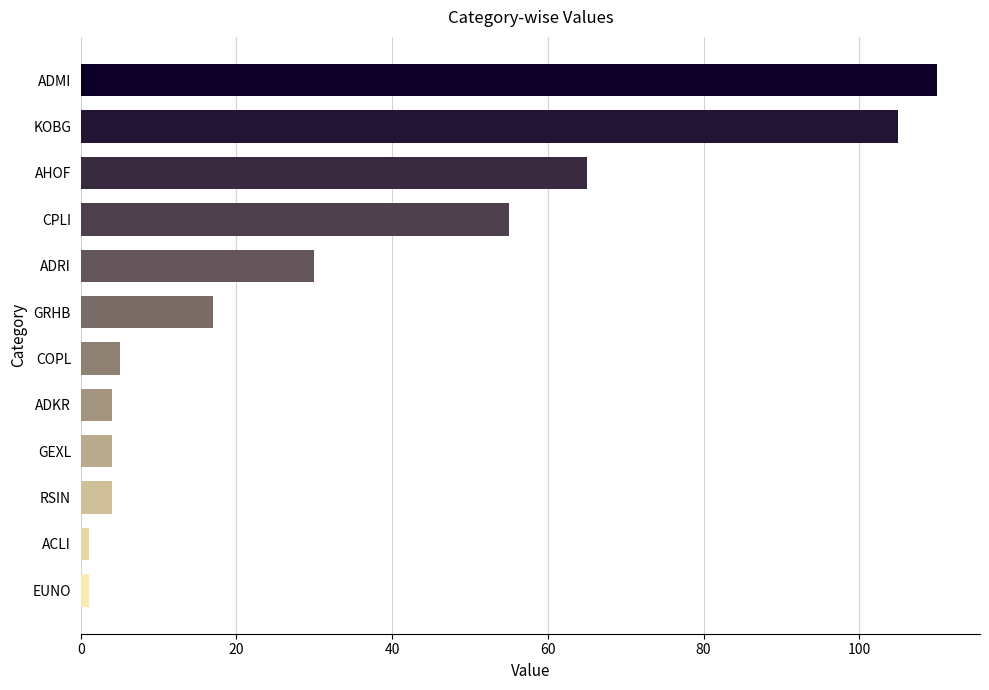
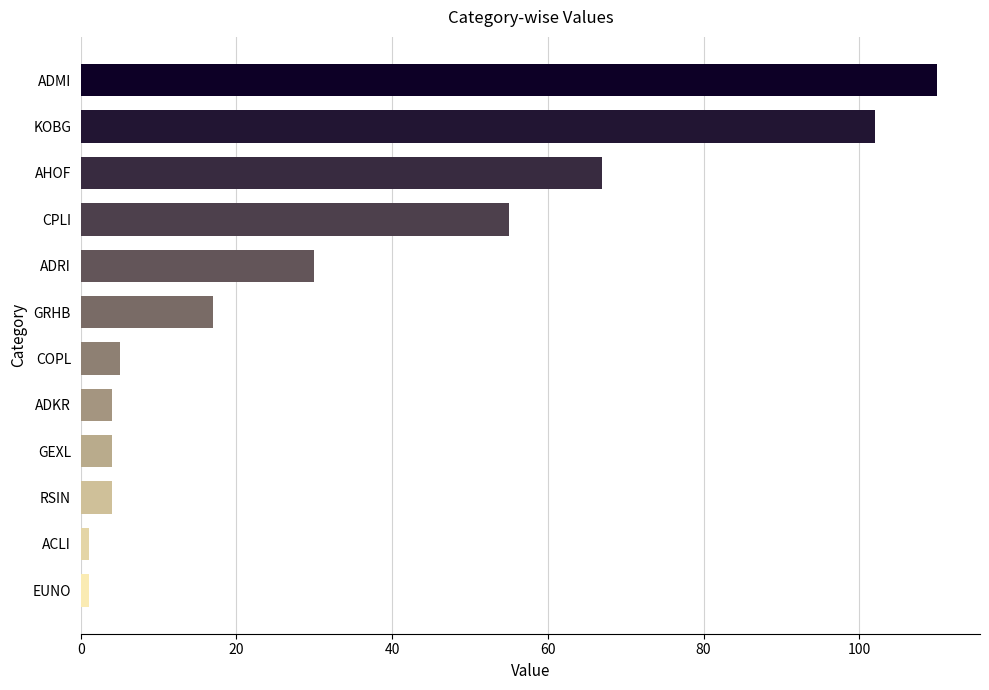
KOBG: 105 -> 102
AHOF: 65 -> 67
